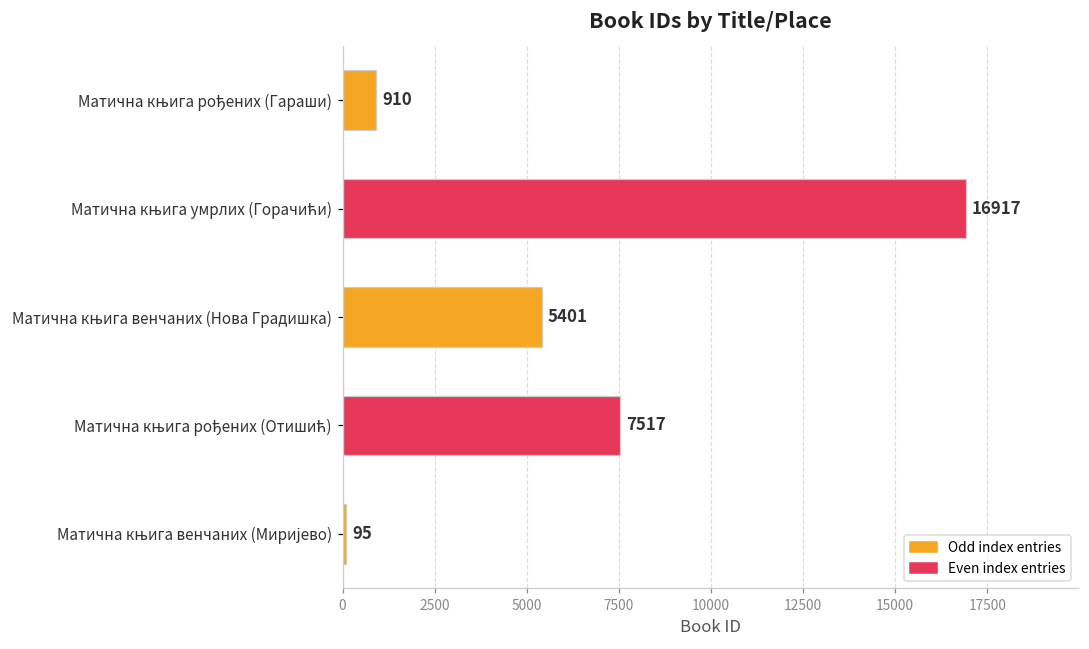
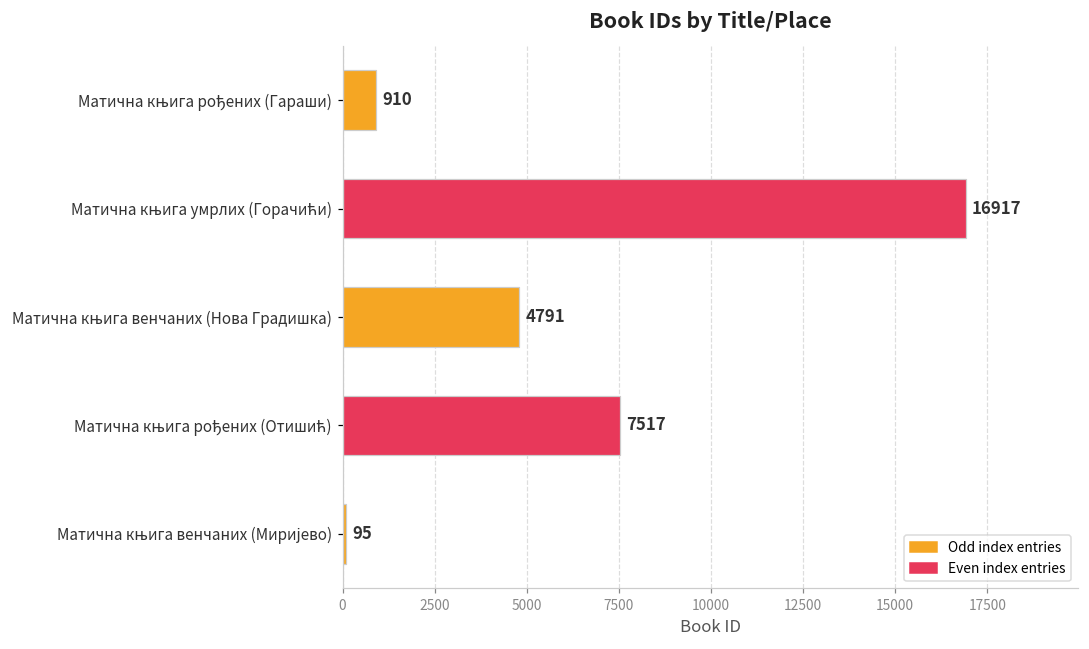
Матична књига венчаних (Нова Градишка): 5401 -> 4791
